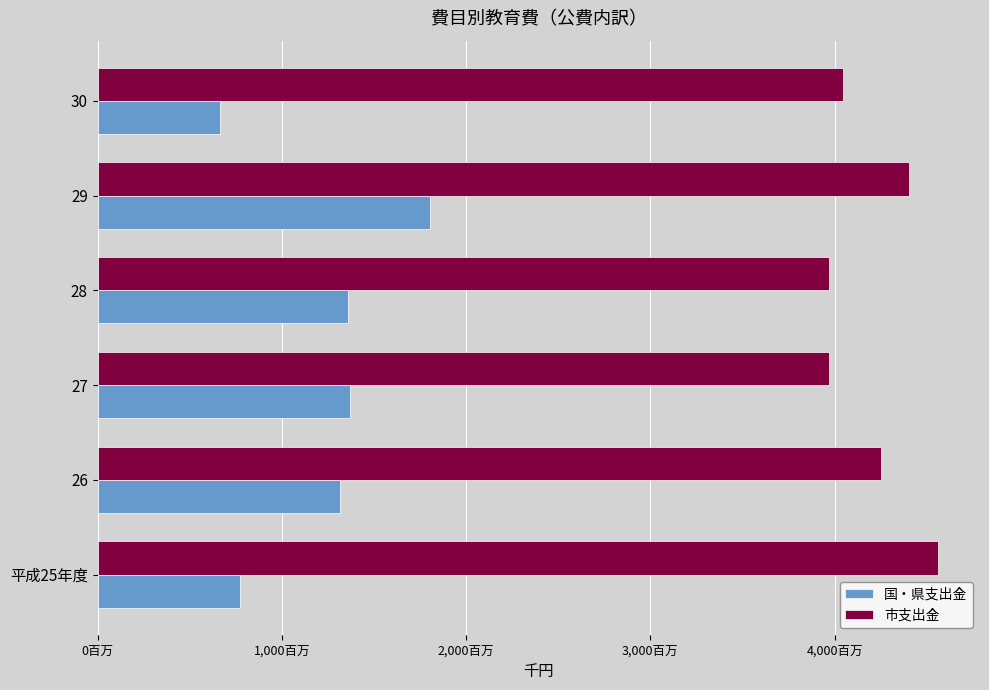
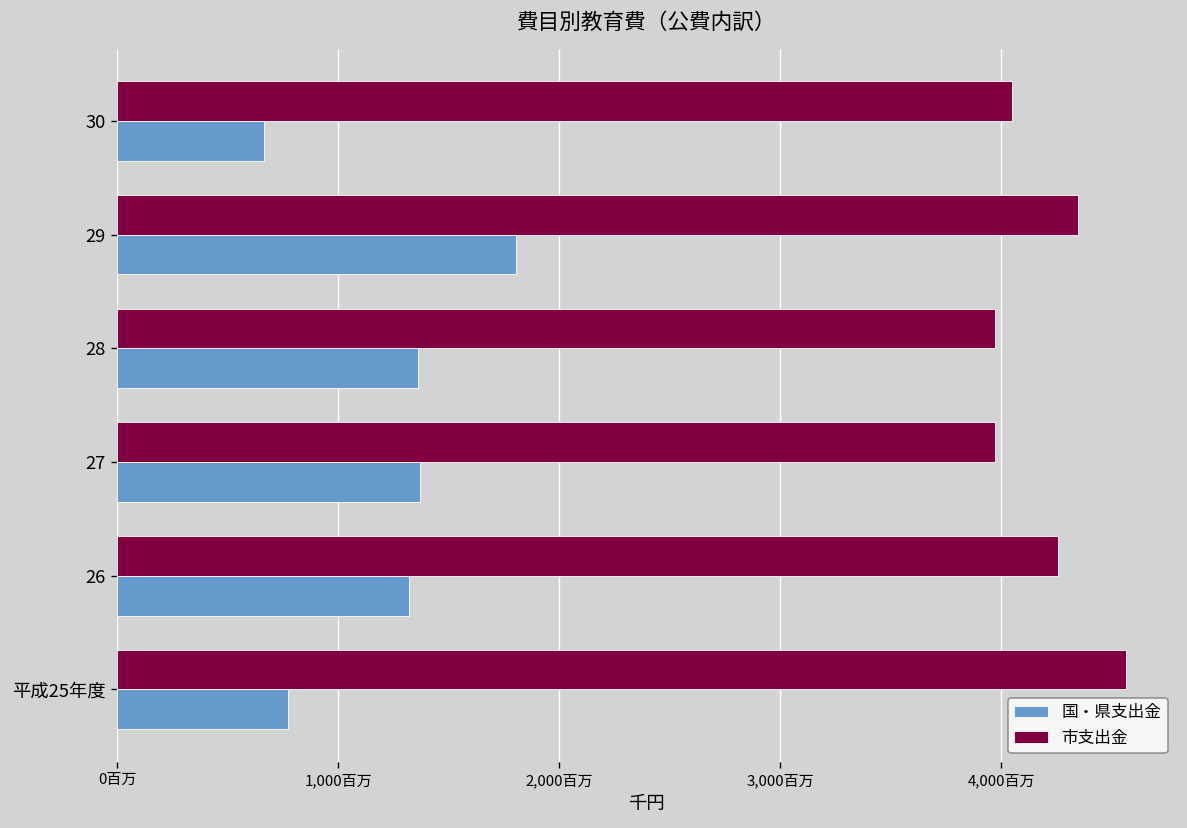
市支出金, 29: 4,400百万 -> 4,350百万
